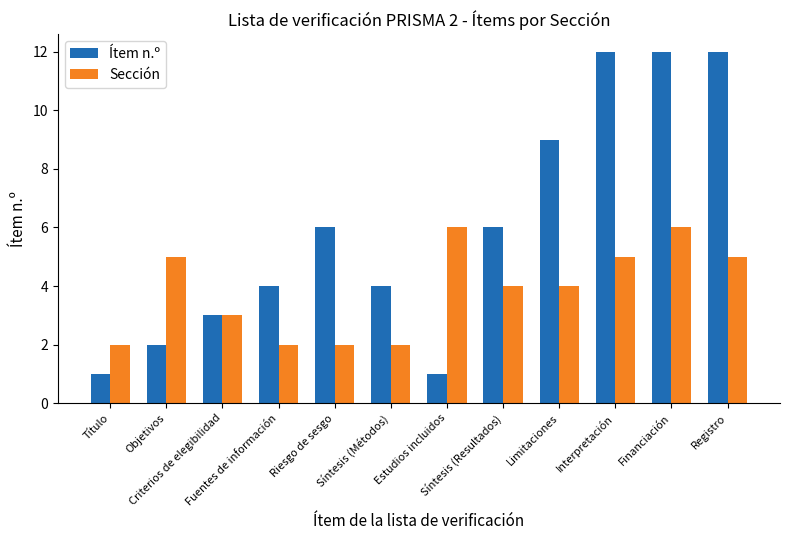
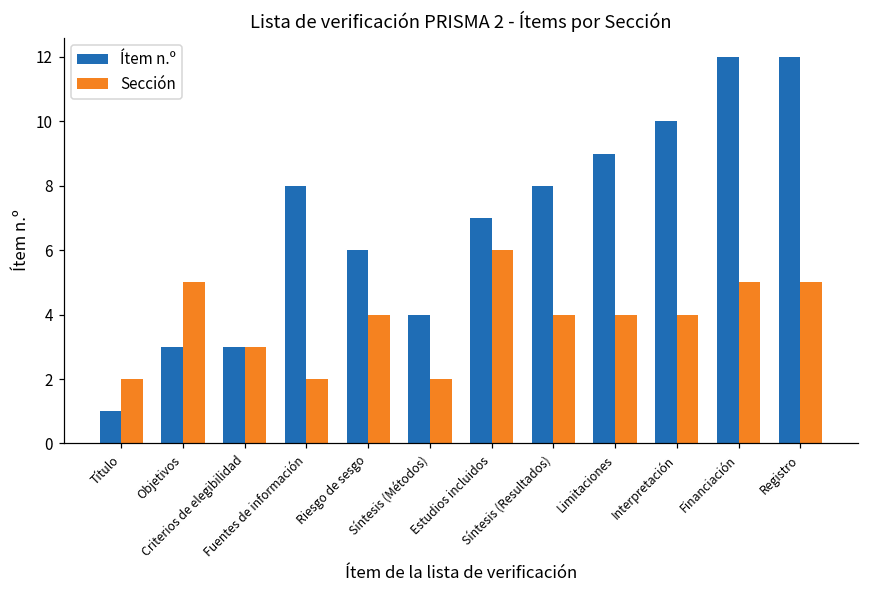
Ítem n.º, Objetivos: 2 -> 3
Ítem n.º, Fuentes de información: 4 -> 8
Sección, Riesgo de sesgo: 2 -> 4
Ítem n.º, Estudios incluidos: 1 -> 7
Ítem n.º, Síntesis (Resultados): 6 -> 8
Ítem n.º, Interpretación: 12 -> 10
Sección, Interpretación: 5 -> 4
Sección, Financiación: 6 -> 5
